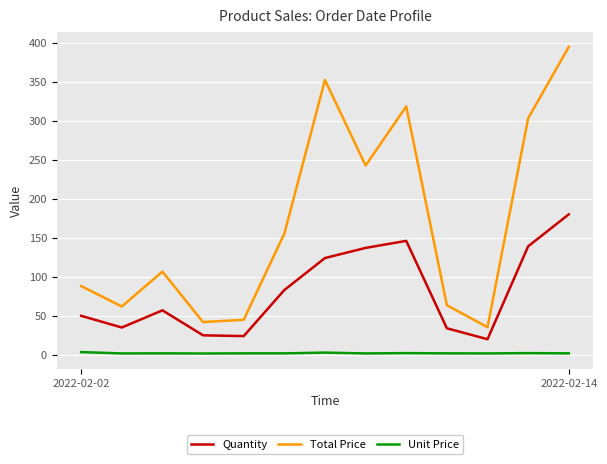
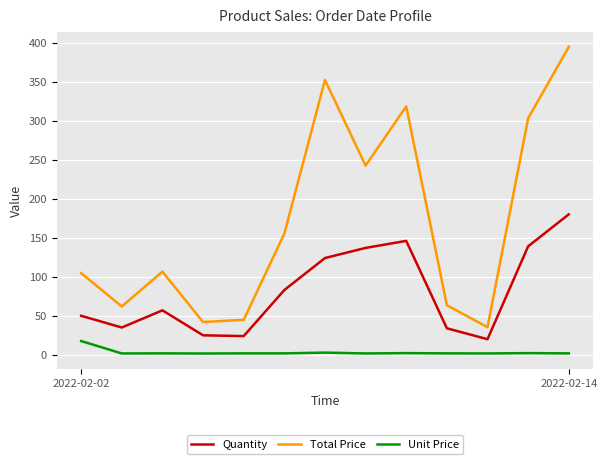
Total Price, 2022-02-02: 90 -> 100
Unit Price, 2022-02-02: 0 -> 20
